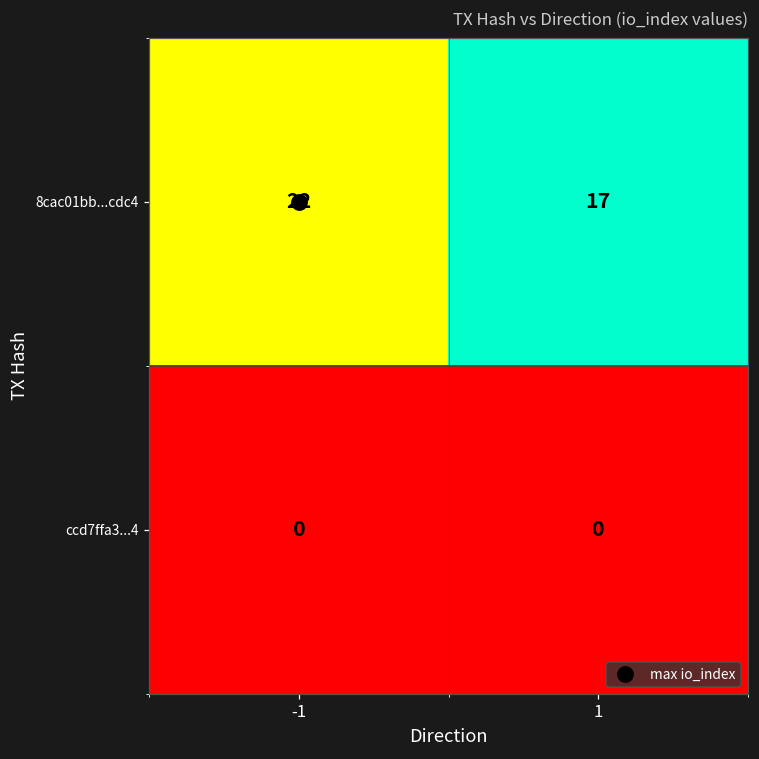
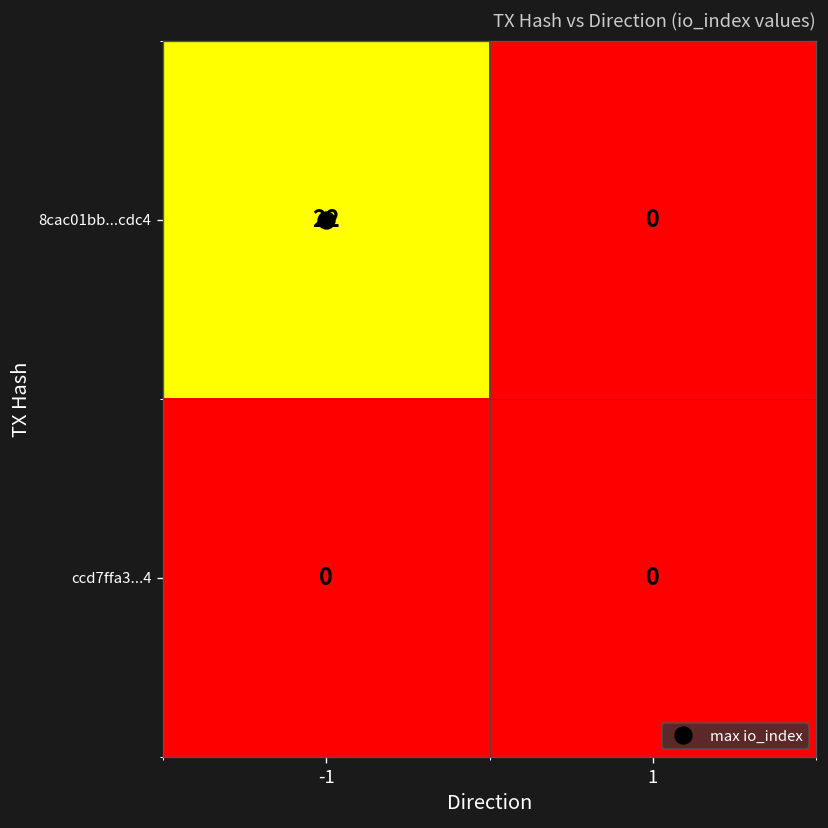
8cac01bb...cdc4, 1: 17 -> 0
